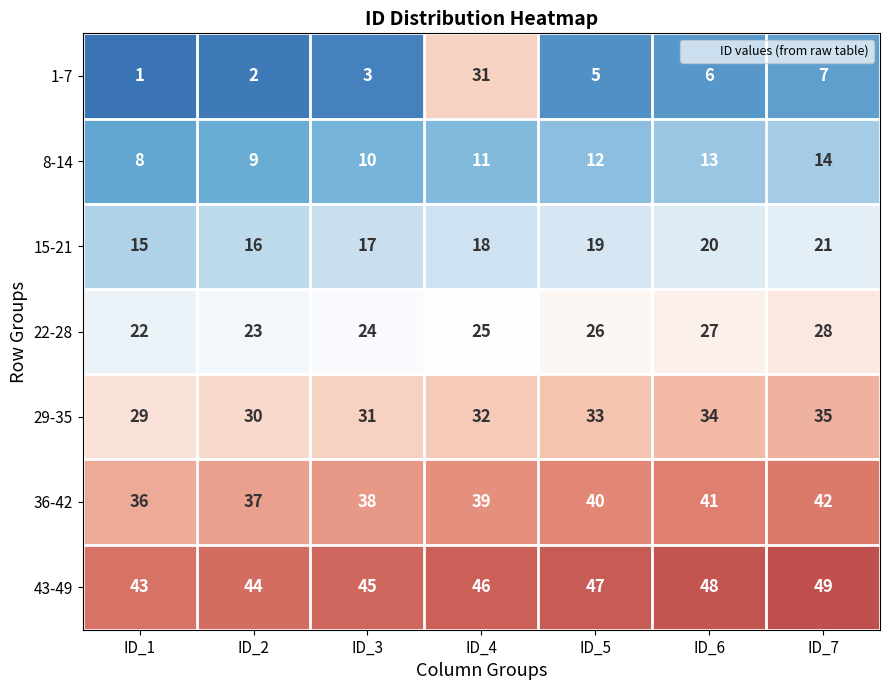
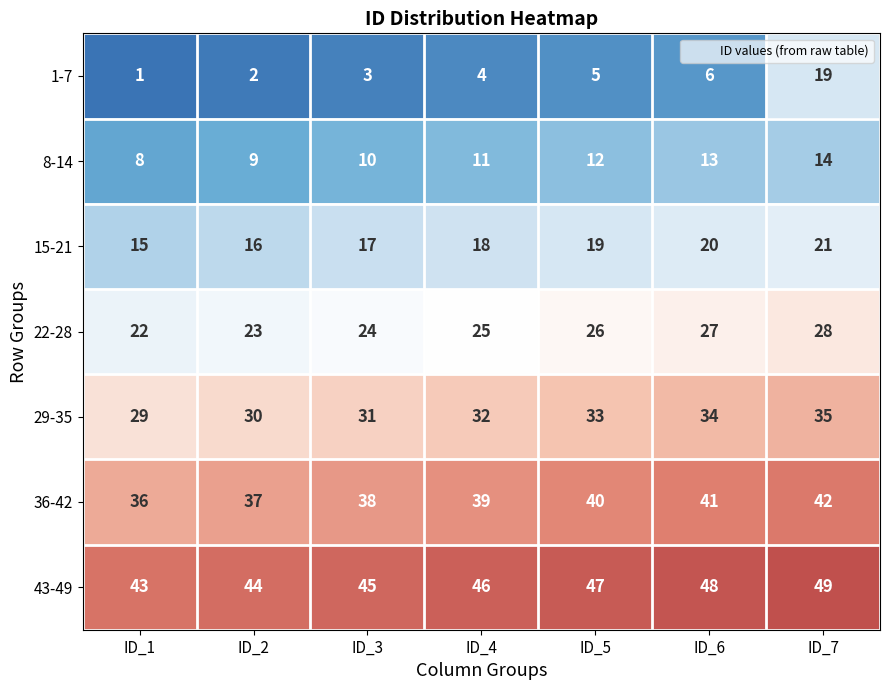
1-7, ID_4: 31 -> 4
1-7, ID_7: 7 -> 19
